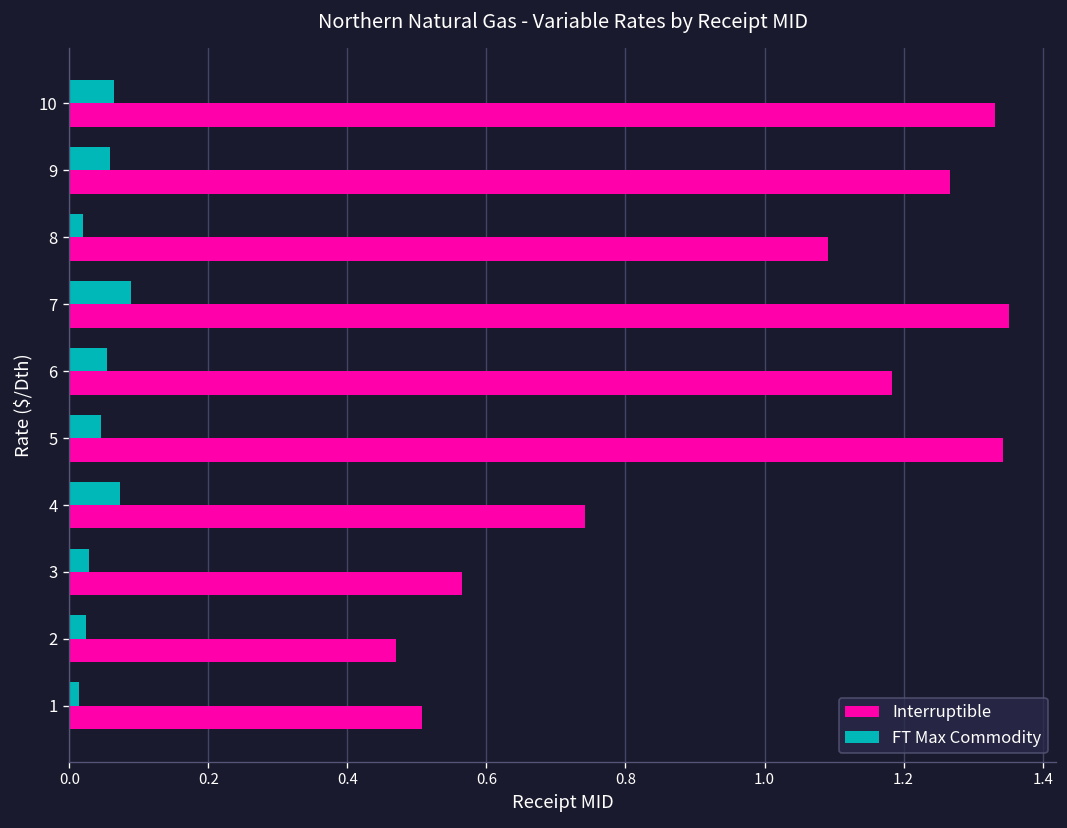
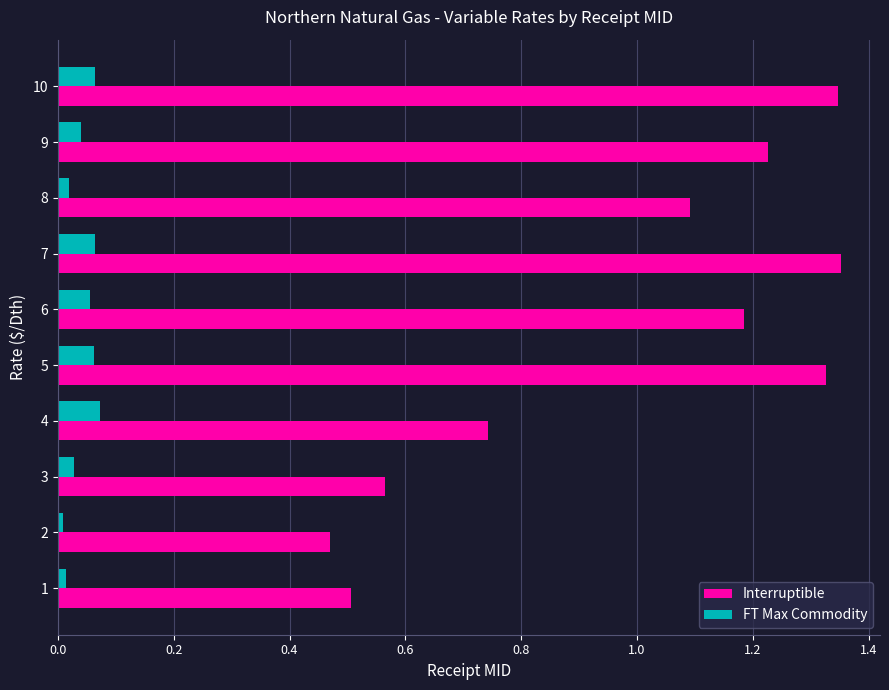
Interruptible, 10: 1.33 -> 1.35
FT Max Commodity, 9: 0.06 -> 0.04
Interruptible, 9: 1.27 -> 1.23
FT Max Commodity, 7: 0.09 -> 0.06
FT Max Commodity, 5: 0.05 -> 0.06
Interruptible, 5: 1.34 -> 1.33
FT Max Commodity, 2: 0.02 -> 0.01
